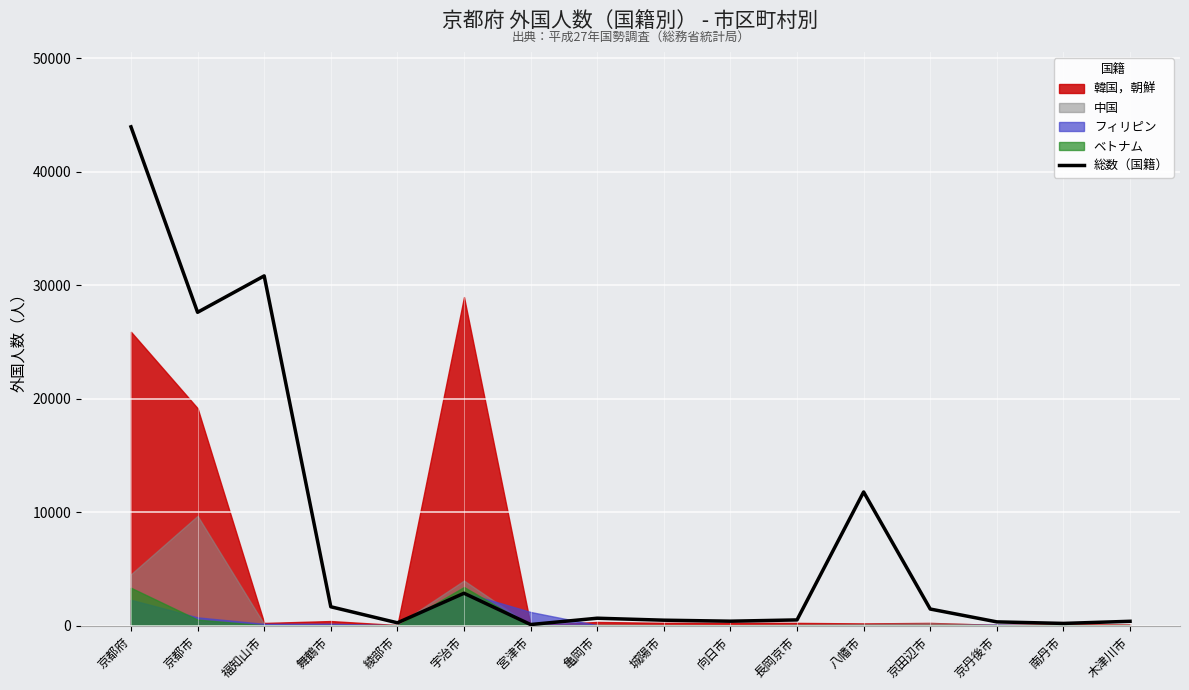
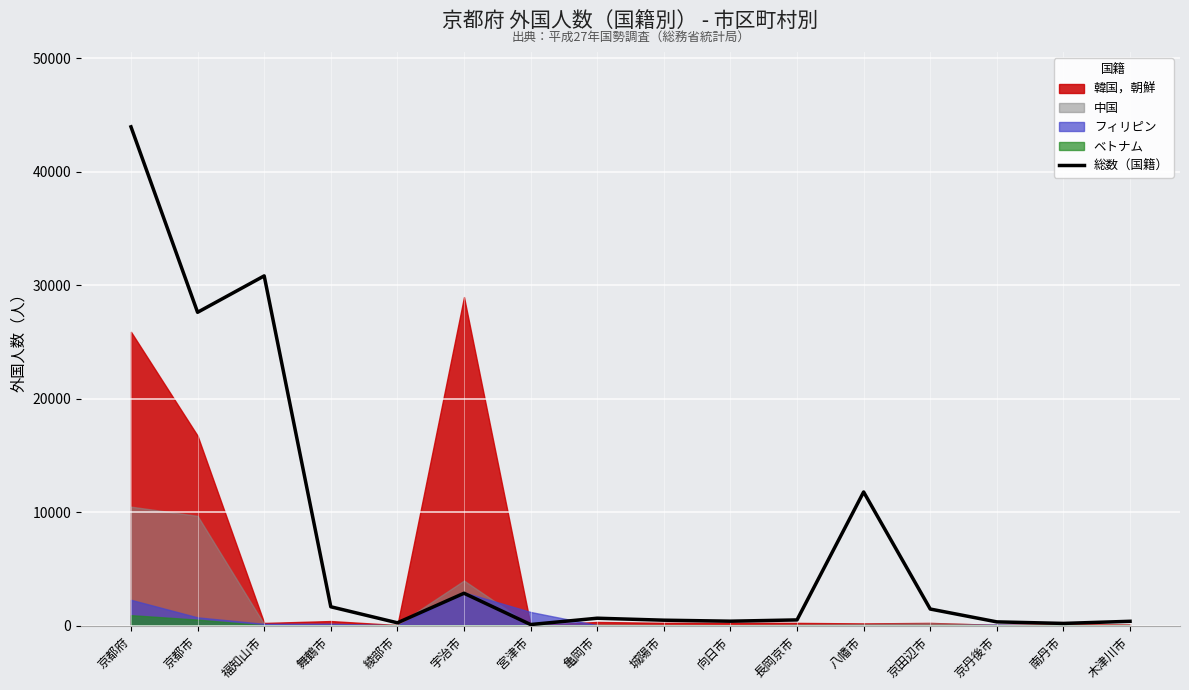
中国, 京都府: 4500 -> 10500
ベトナム, 京都府: 3300 -> 900
韓国，朝鮮, 京都市: 19200 -> 16700
ベトナム, 宇治市: 3400 -> 0
